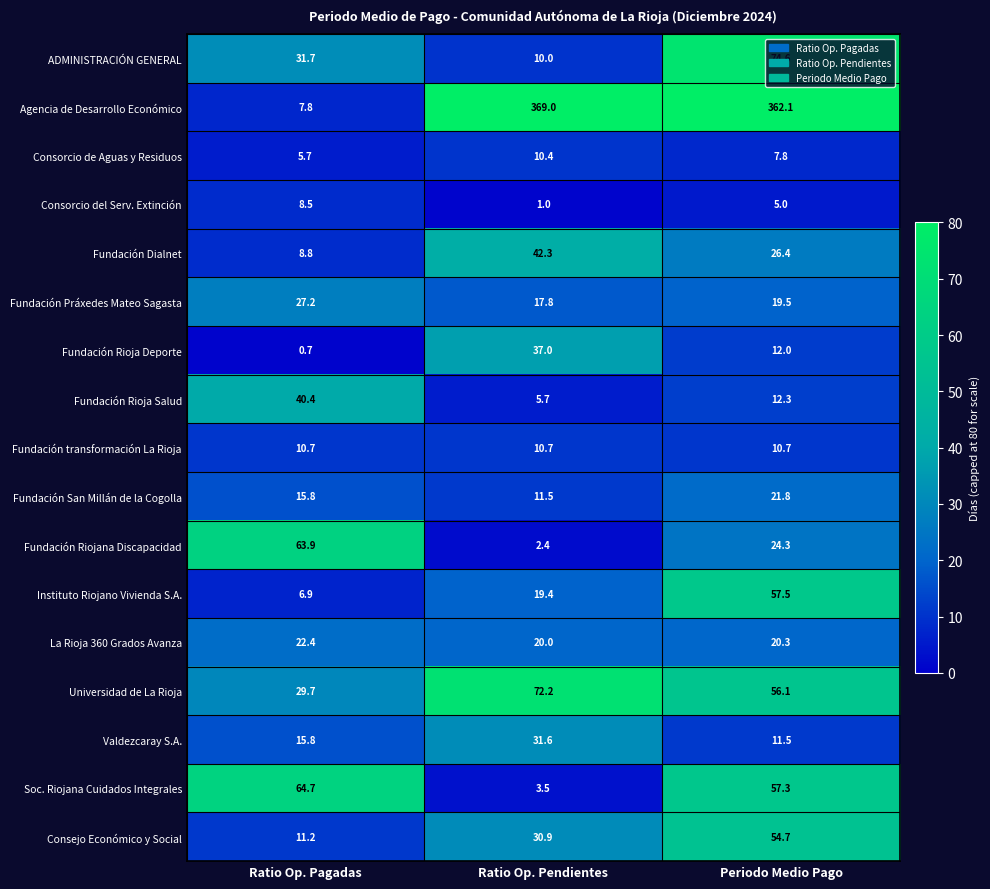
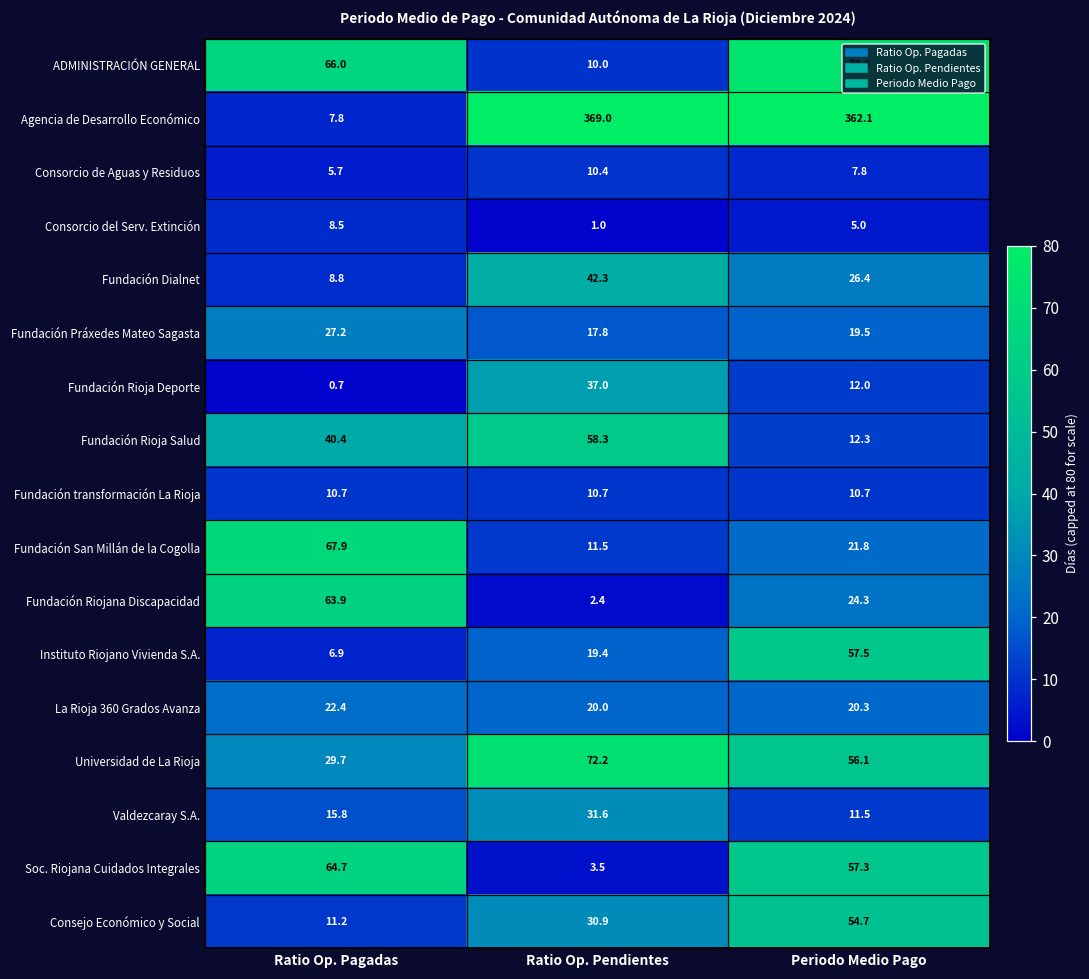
ADMINISTRACIÓN GENERAL, Ratio Op. Pagadas: 31.7 -> 66.0
Fundación Rioja Salud, Ratio Op. Pendientes: 5.7 -> 58.3
Fundación San Millán de la Cogolla, Ratio Op. Pagadas: 15.8 -> 67.9
